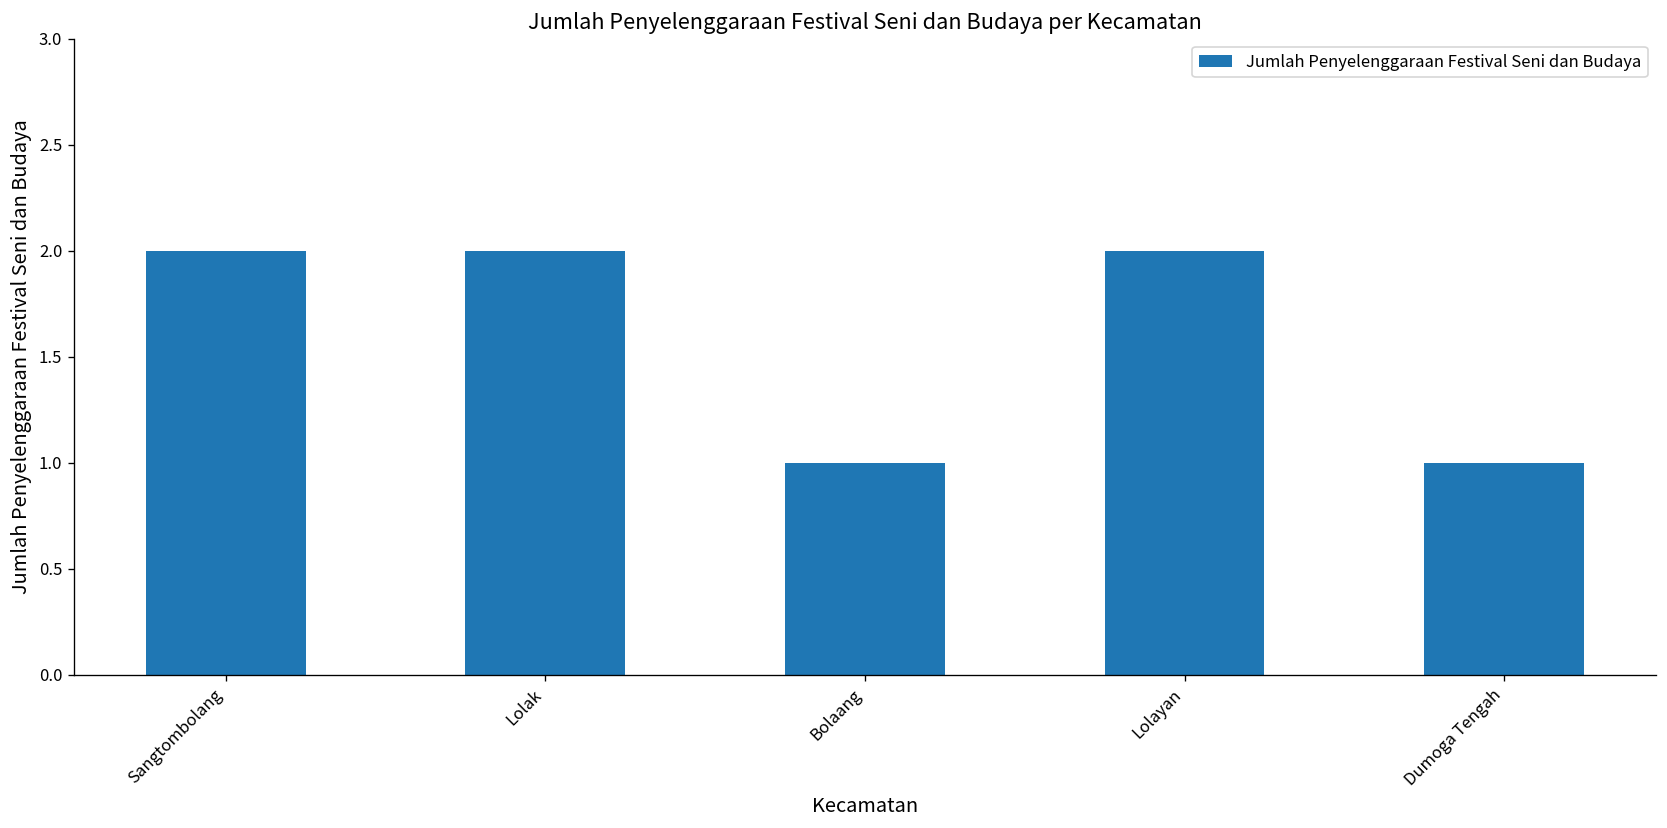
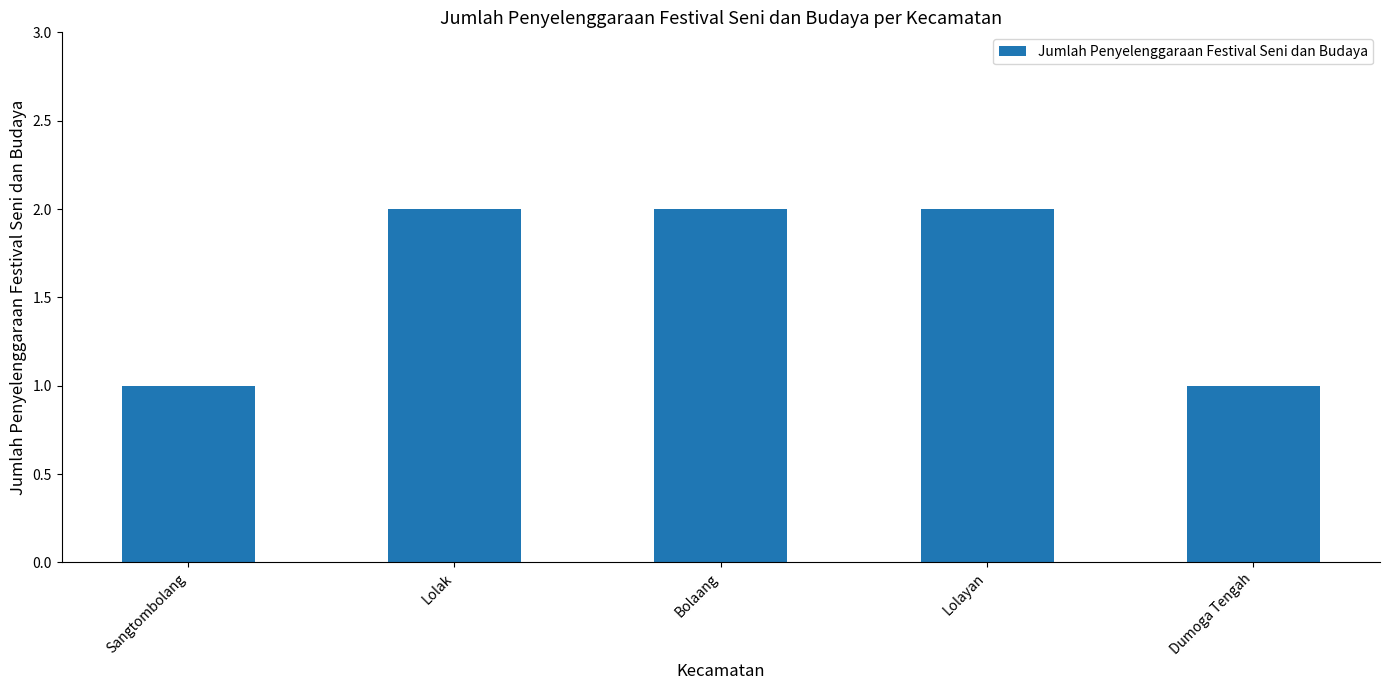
Sangtombolang: 2 -> 1
Bolaang: 1 -> 2
